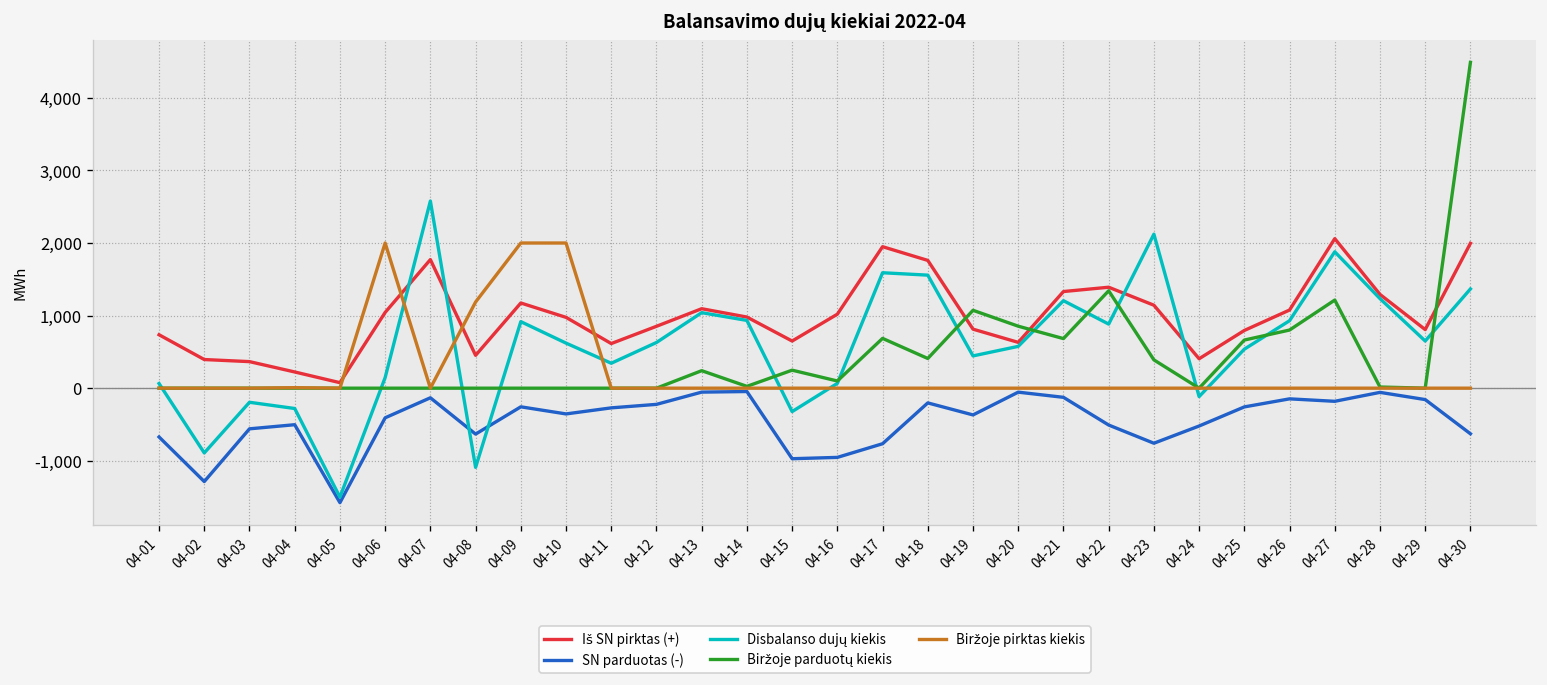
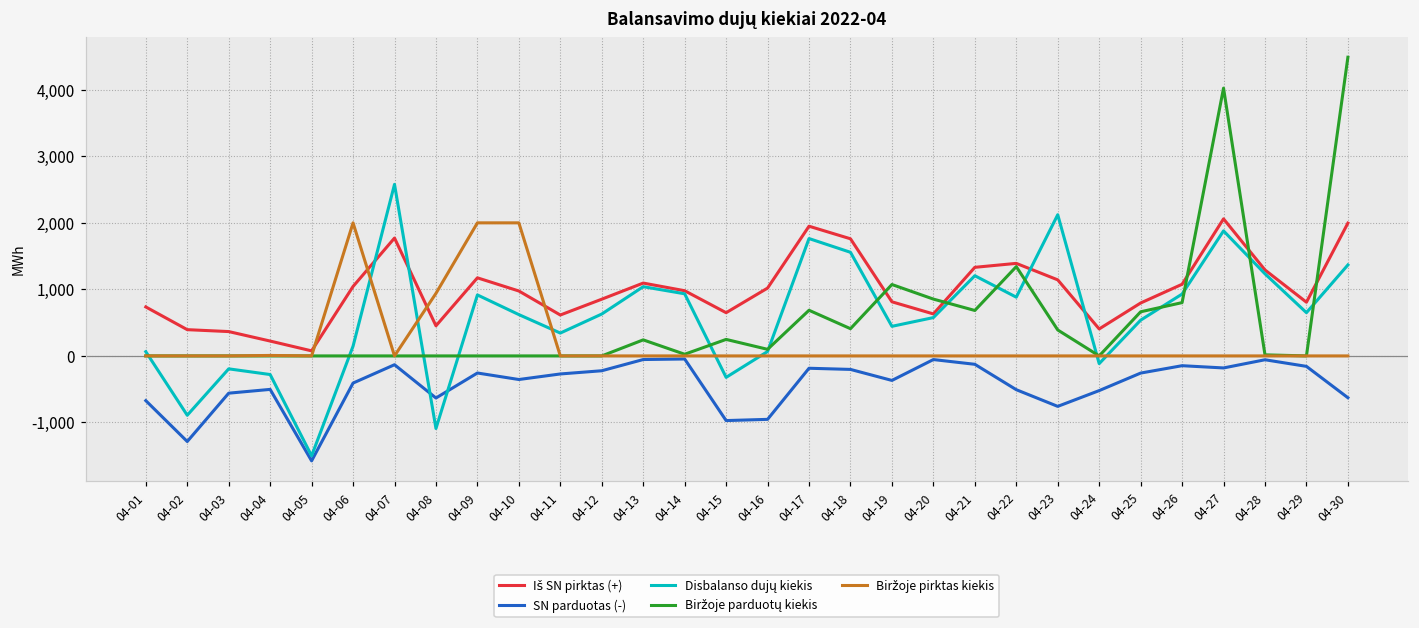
Biržoje pirktas kiekis, 04-08: 1,200 -> 900
SN parduotas (-), 04-17: -800 -> -200
Disbalanso dujų kiekis, 04-17: 1,600 -> 1,800
Biržoje parduotų kiekis, 04-27: 1,200 -> 4,000
